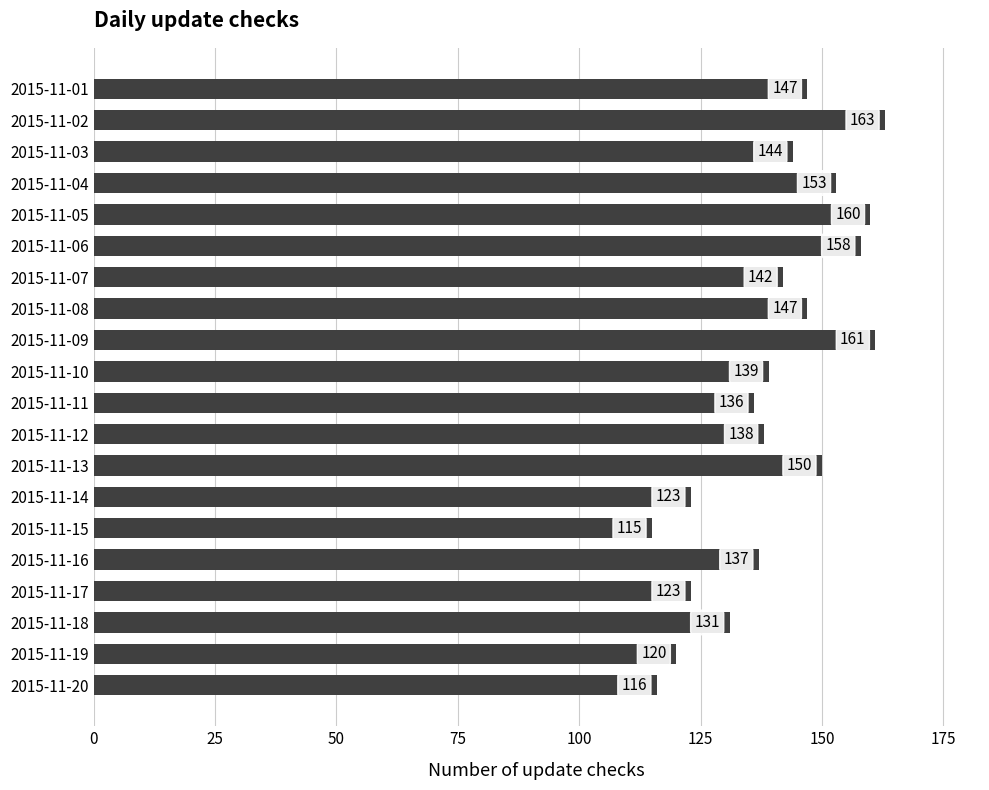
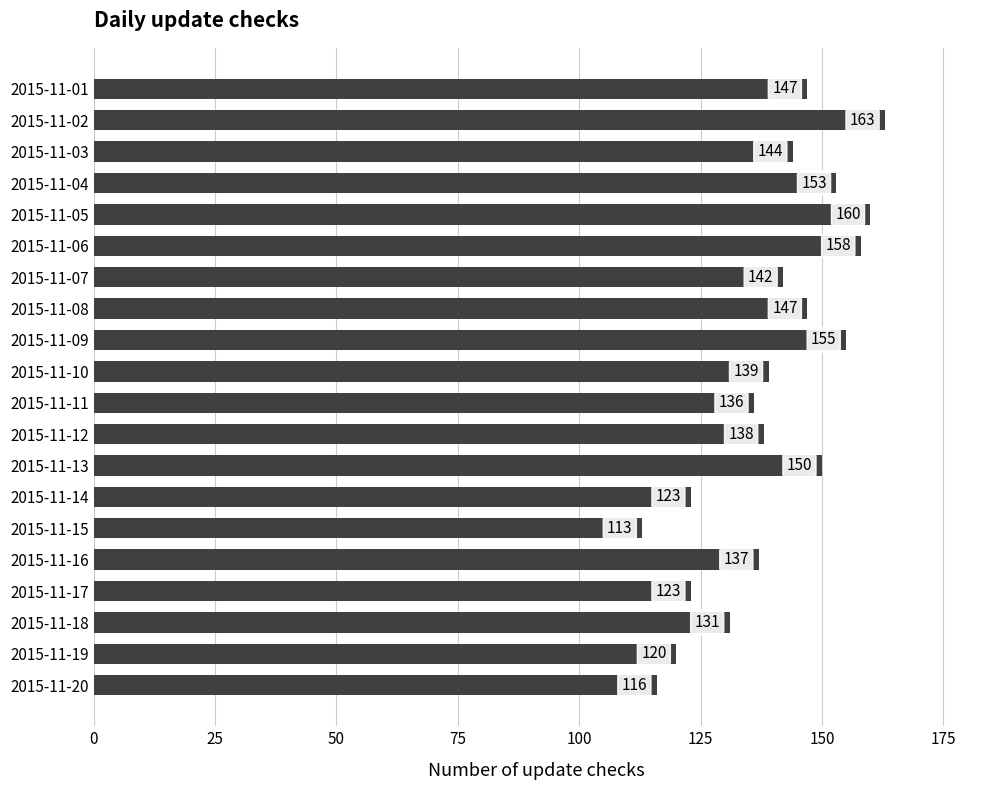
2015-11-09: 161 -> 155
2015-11-15: 115 -> 113
